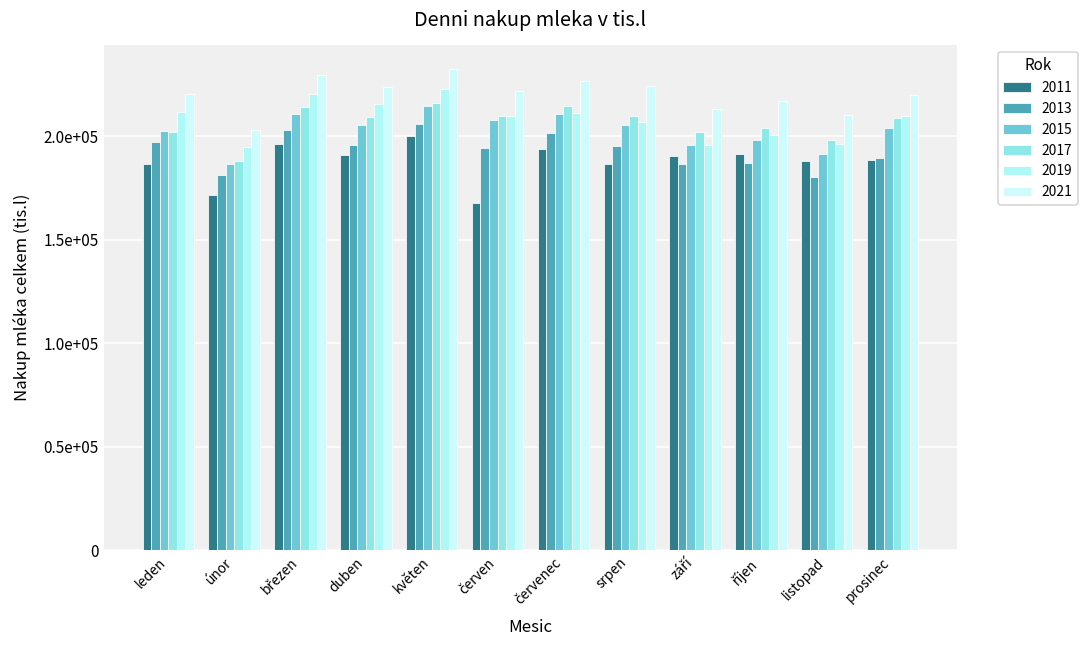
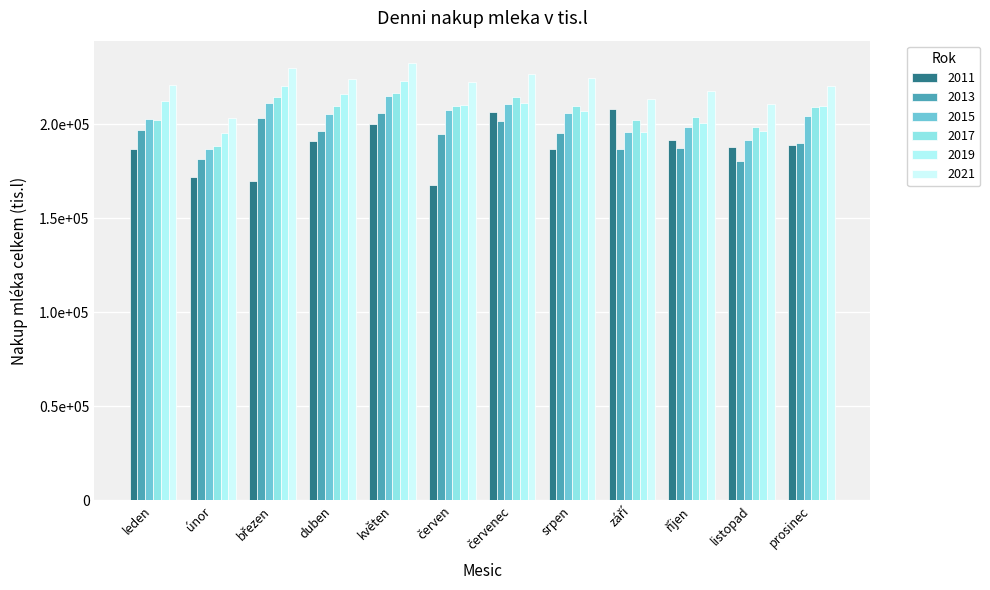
2011, březen: 196000 -> 170000
2011, červenec: 194000 -> 206000
2011, září: 190000 -> 208000
